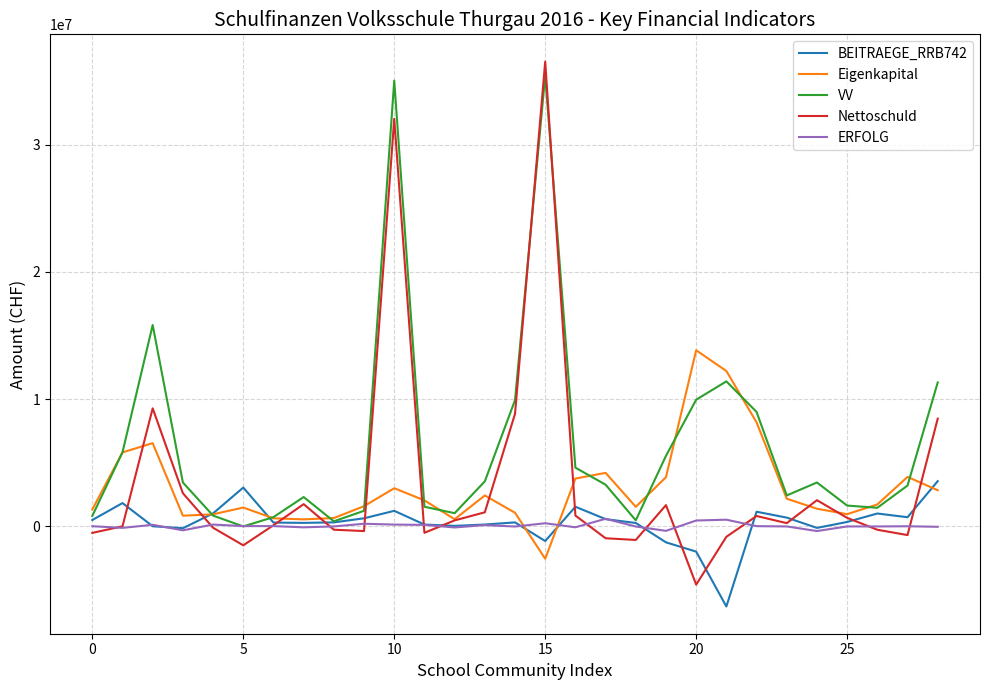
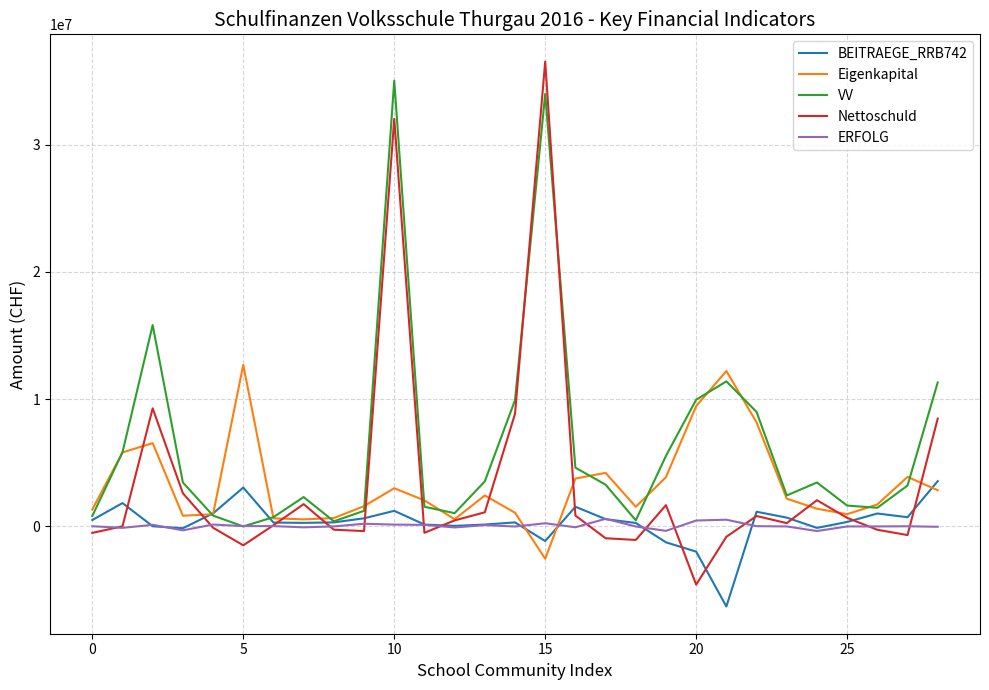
Eigenkapital, 5: 1500000 -> 12700000
VV, 15: 35400000 -> 34000000
Eigenkapital, 20: 13800000 -> 9500000
